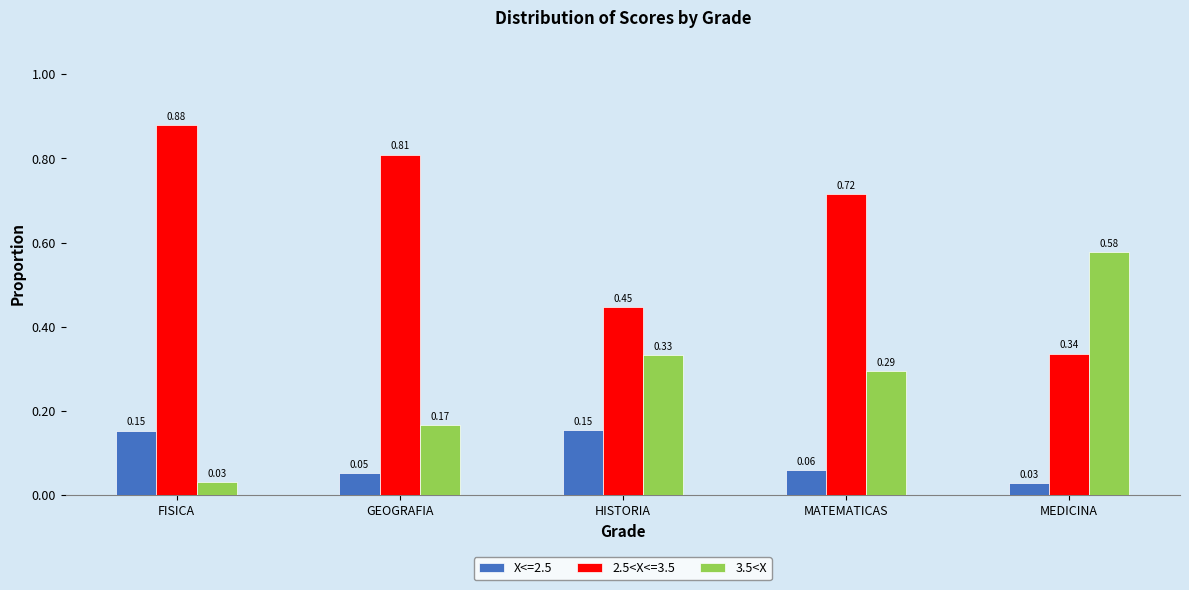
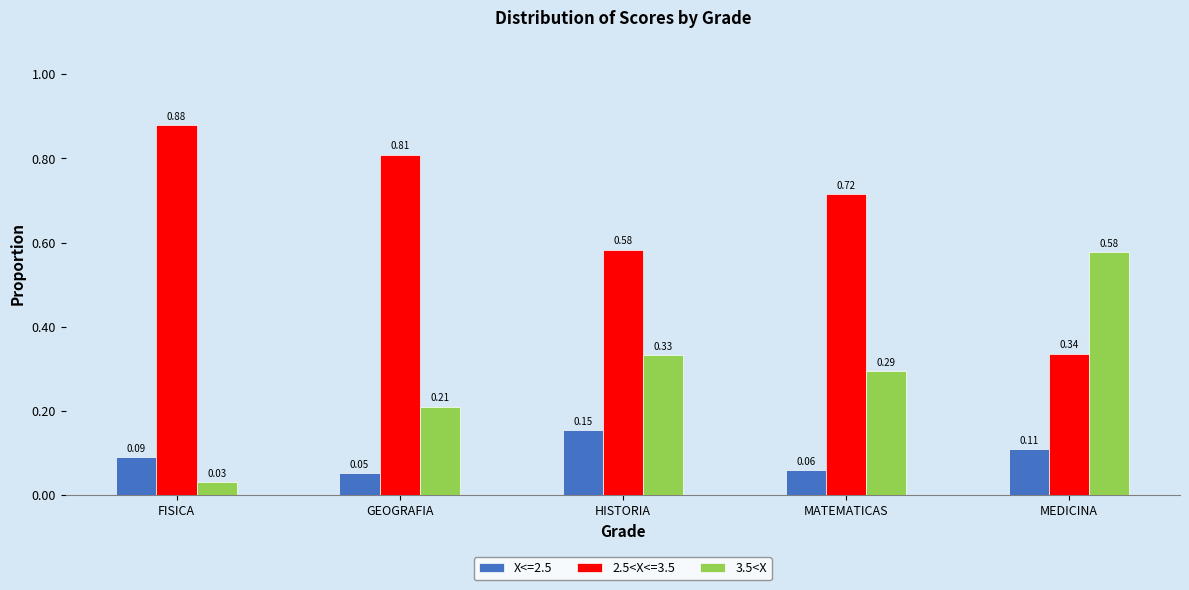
X<=2.5, FISICA: 0.15 -> 0.09
3.5<X, GEOGRAFIA: 0.17 -> 0.21
2.5<X<=3.5, HISTORIA: 0.45 -> 0.58
X<=2.5, MEDICINA: 0.03 -> 0.11
